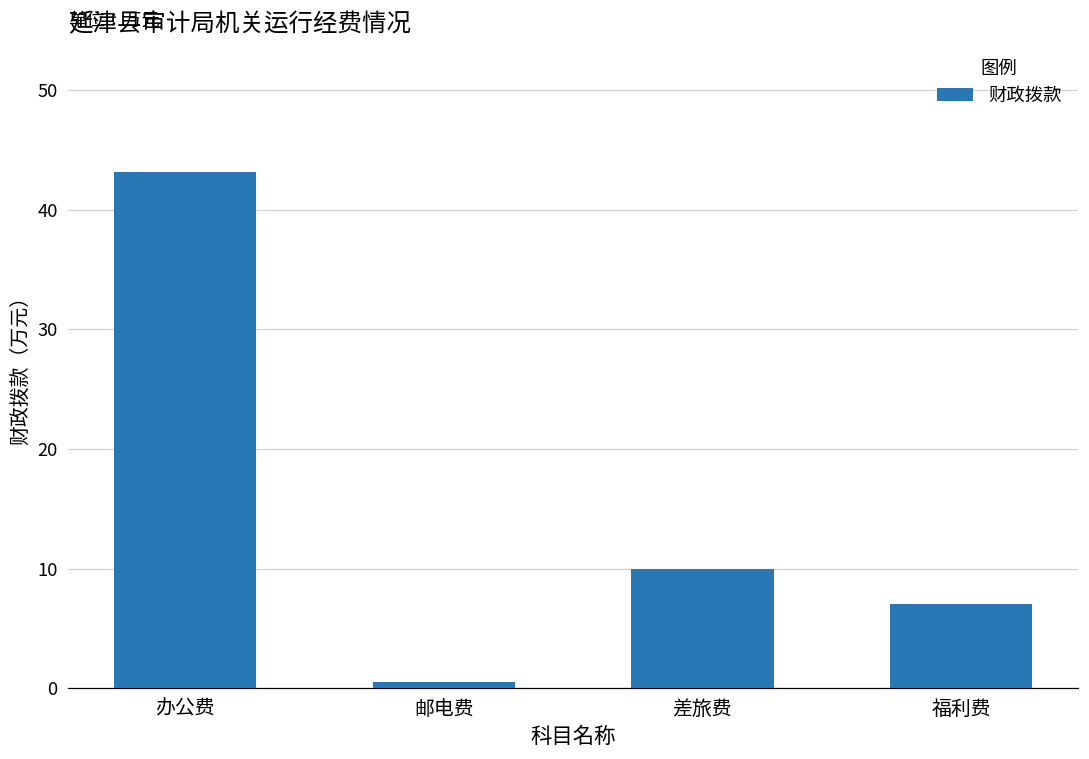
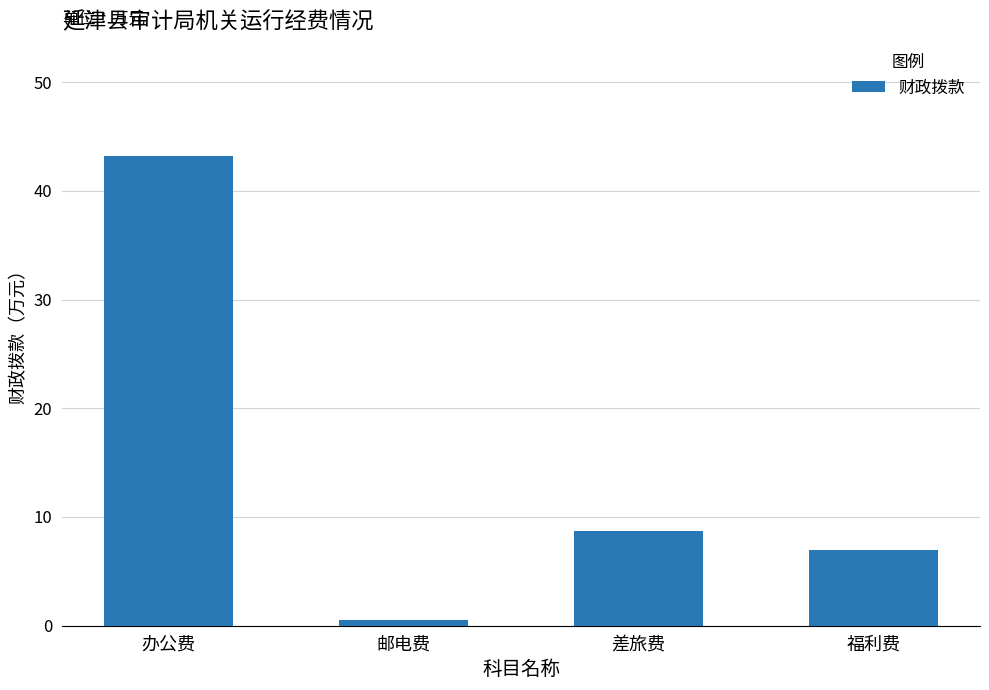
差旅费: 10.0 -> 8.7
